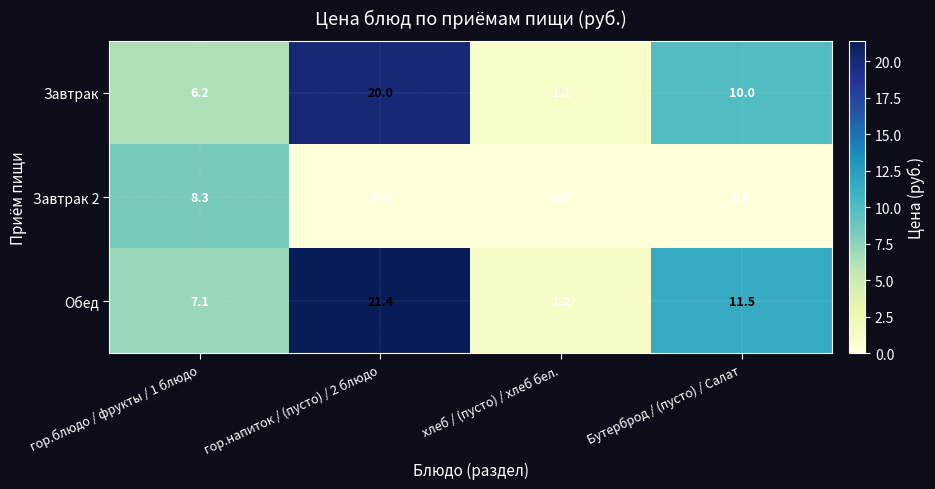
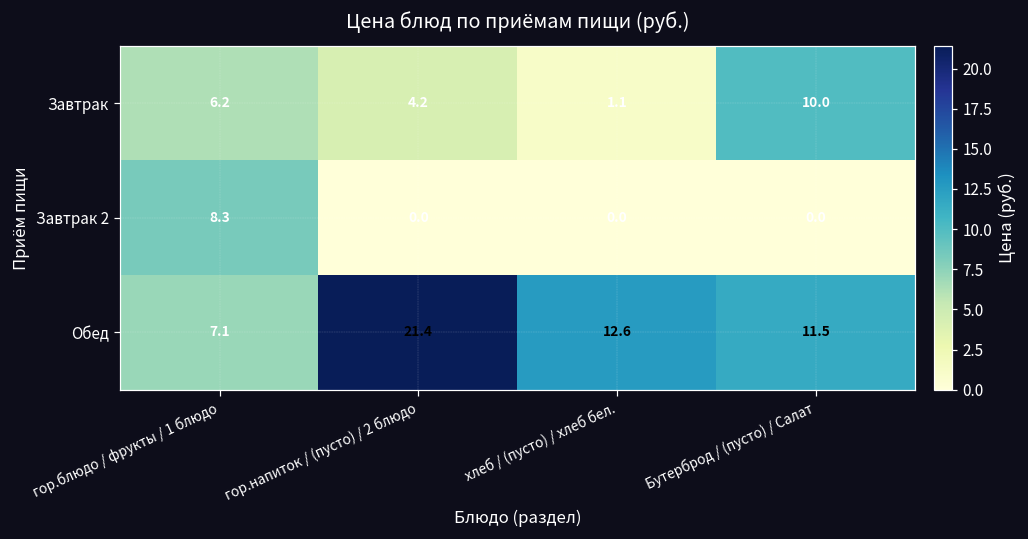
Завтрак, гор.напиток / (пусто) / 2 блюдо: 20.0 -> 4.2
Обед, хлеб / (пусто) / хлеб бел.: 1.2 -> 12.6
